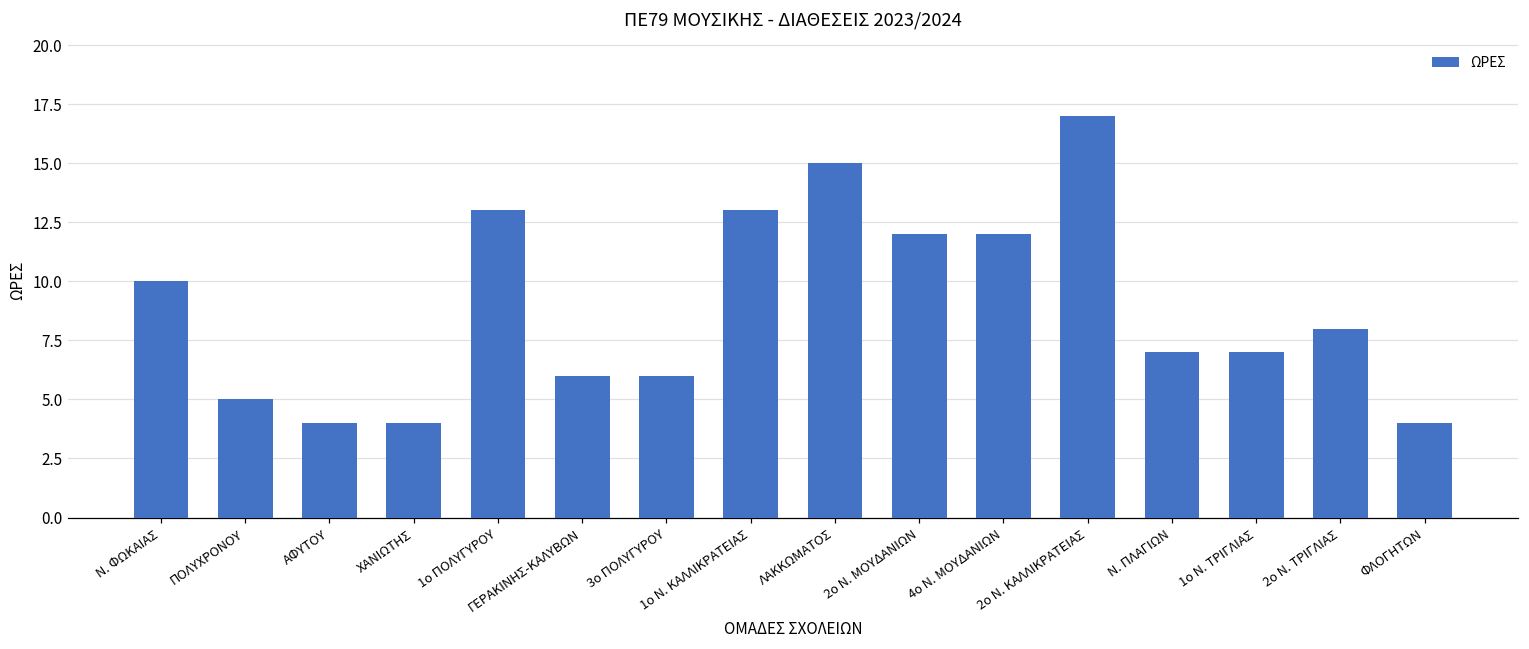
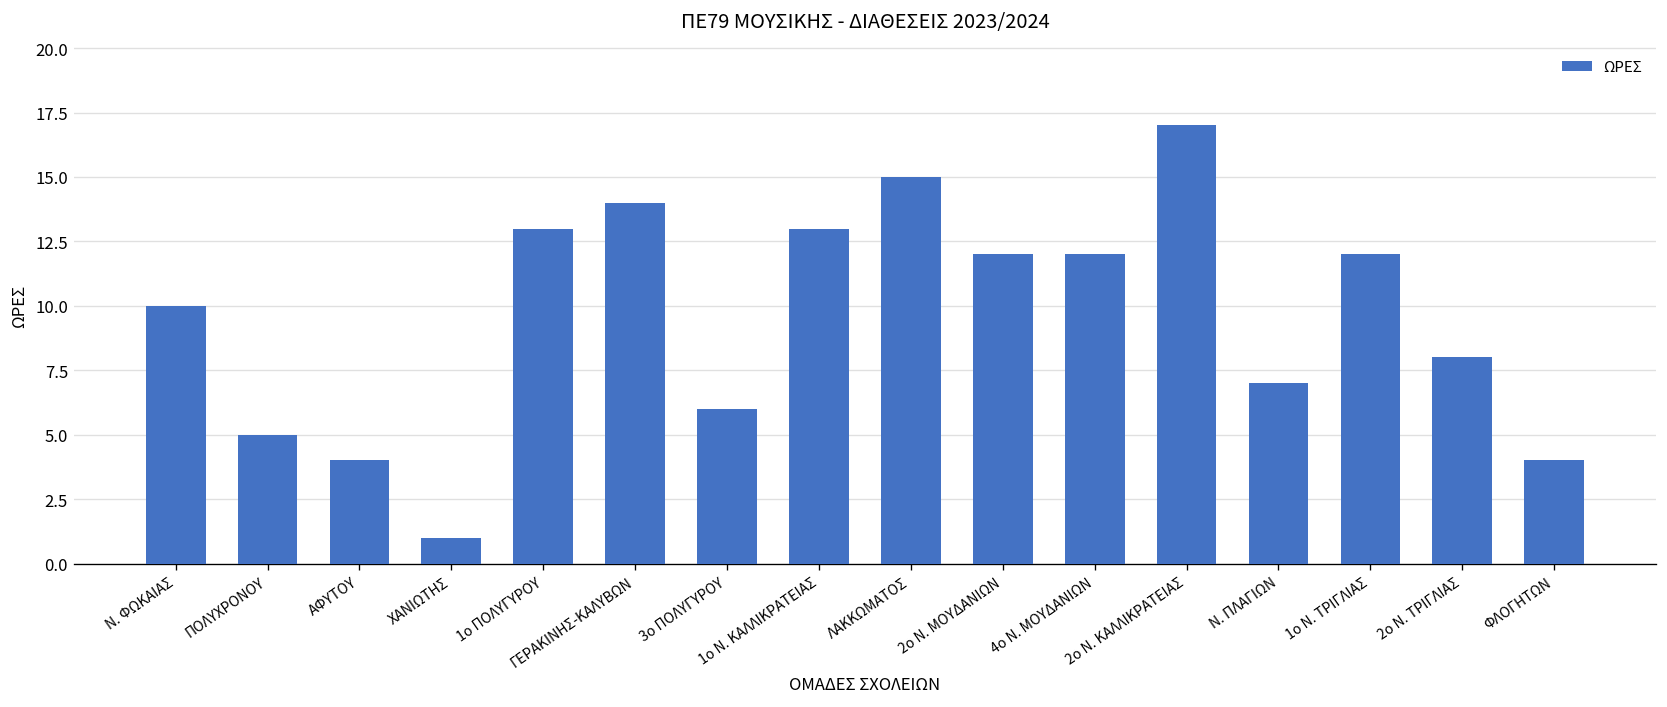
ΧΑΝΙΩΤΗΣ: 4 -> 1
ΓΕΡΑΚΙΝΗΣ-ΚΑΛΥΒΩΝ: 6 -> 14
1ο Ν. ΤΡΙΓΛΙΑΣ: 7 -> 12
